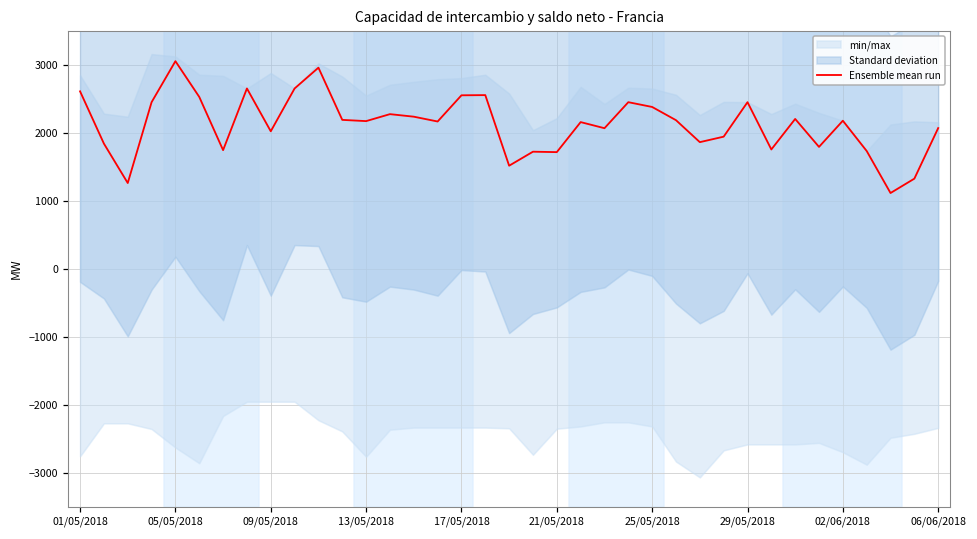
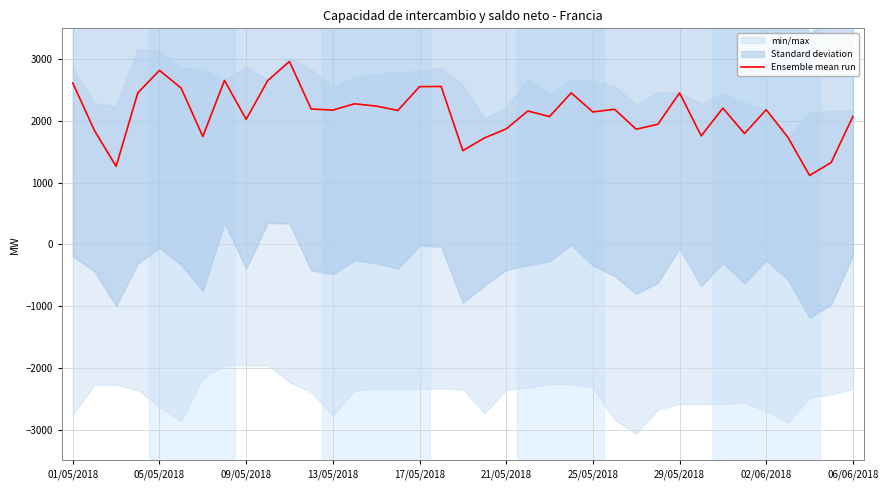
Ensemble mean run, 05/05/2018: 3100 -> 2800
Ensemble mean run, 21/05/2018: 1700 -> 1900
Ensemble mean run, 25/05/2018: 2400 -> 2100
